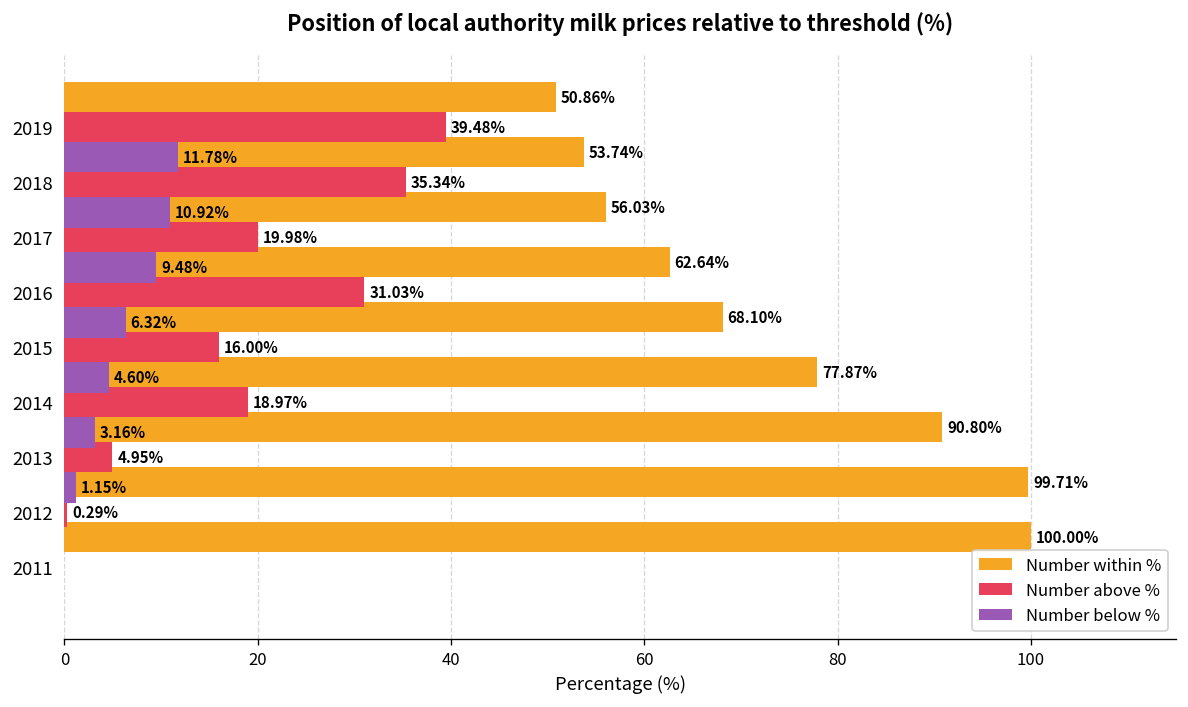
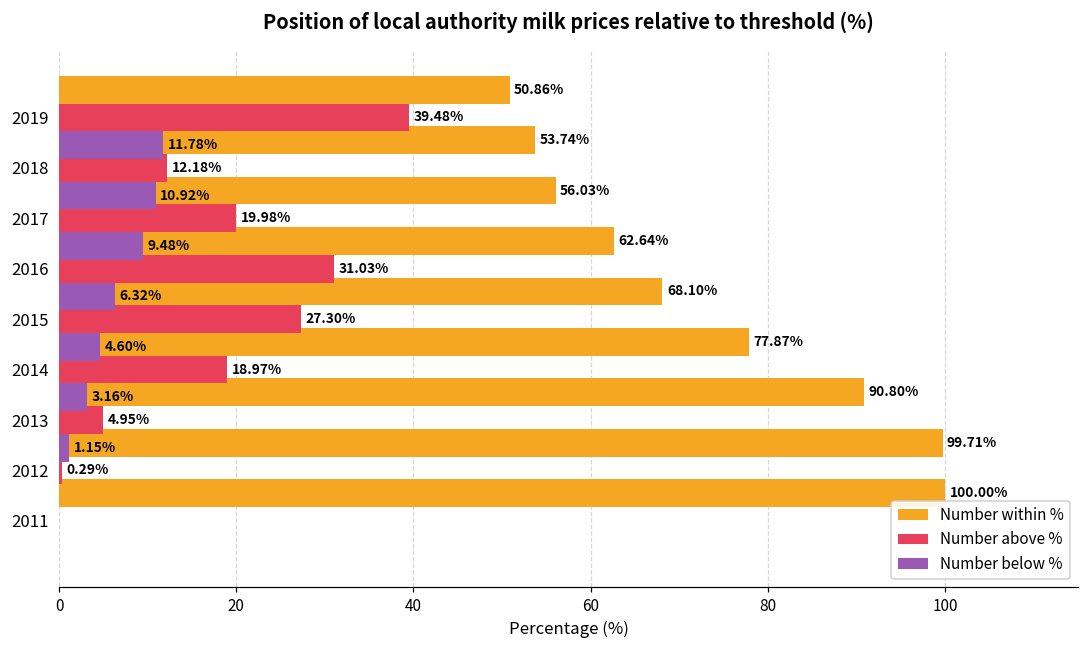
Number above %, 2018: 35.34% -> 12.18%
Number above %, 2015: 16.00% -> 27.30%
